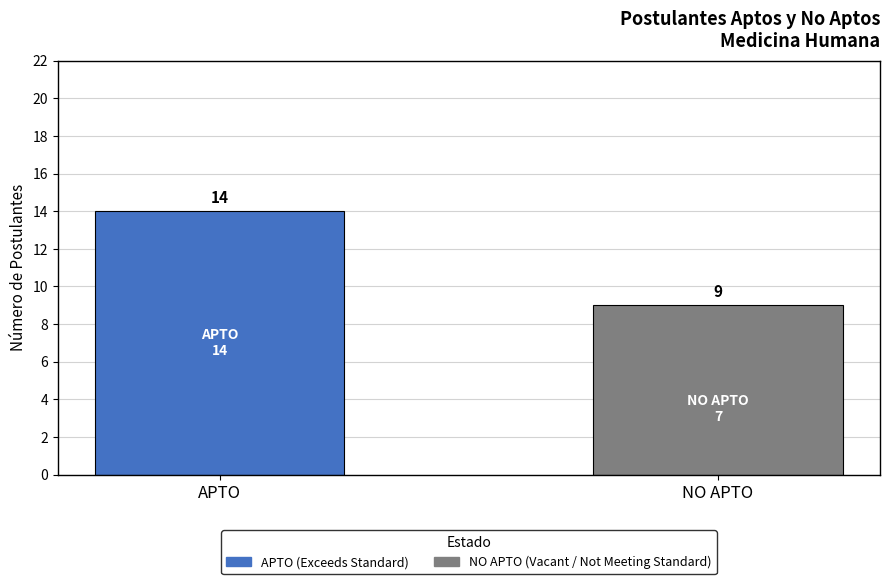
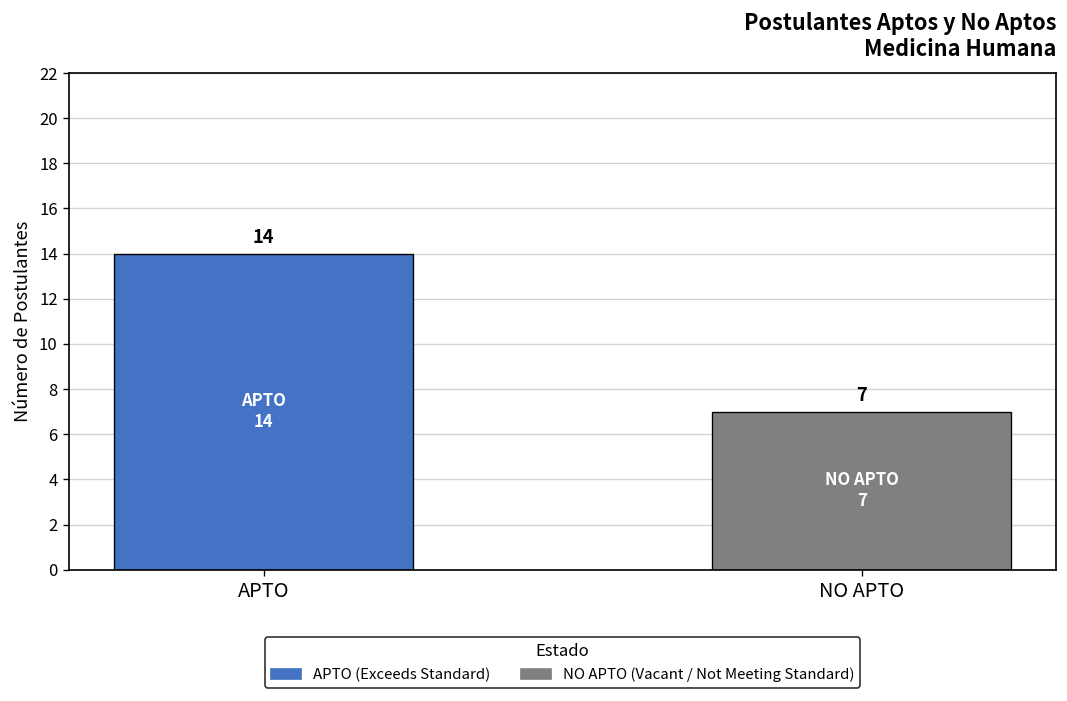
NO APTO: 9 -> 7
